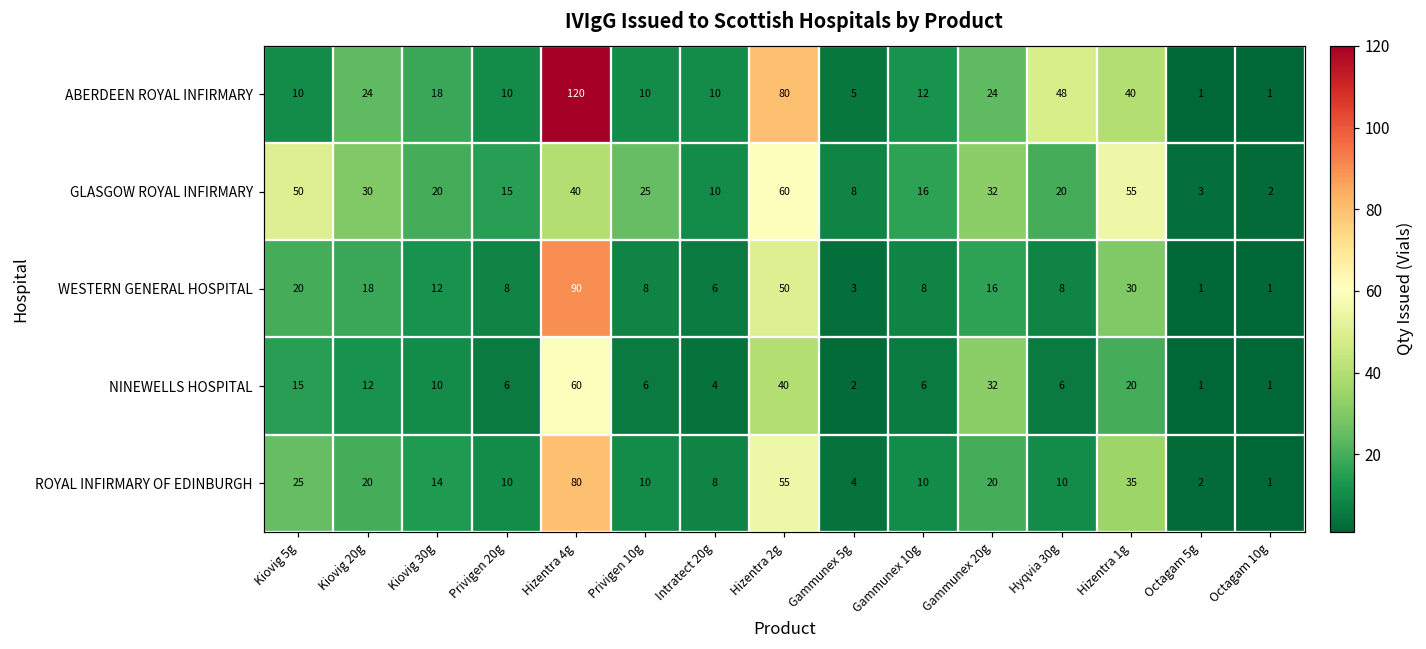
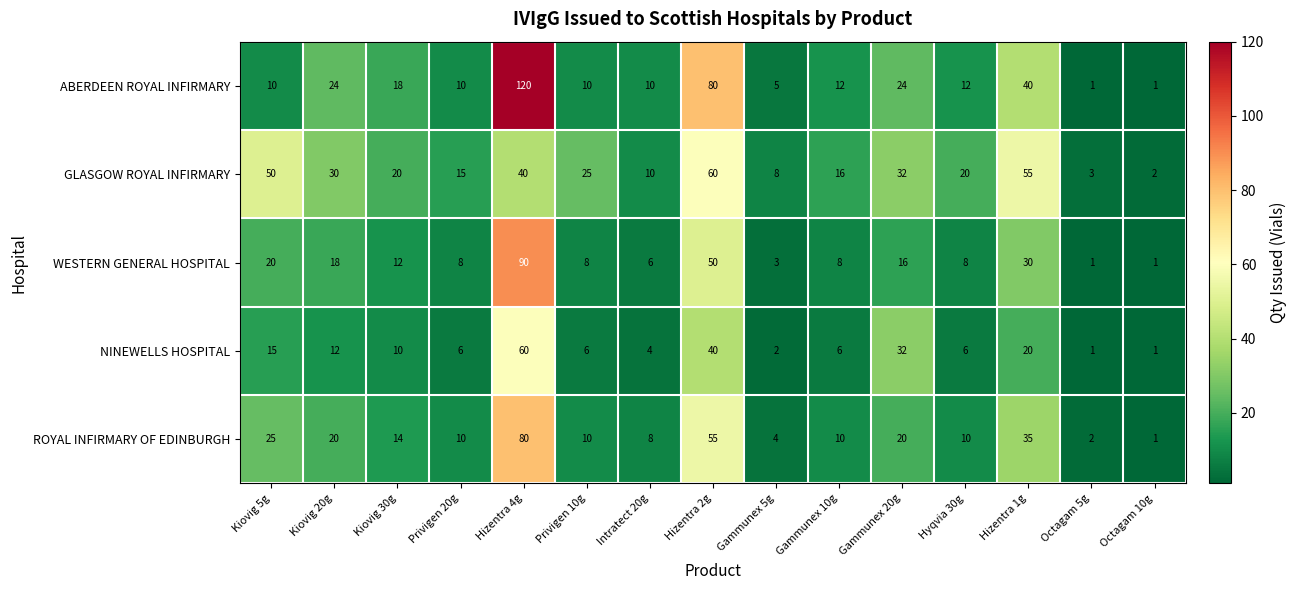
ABERDEEN ROYAL INFIRMARY, Hyqvia 30g: 48 -> 12
